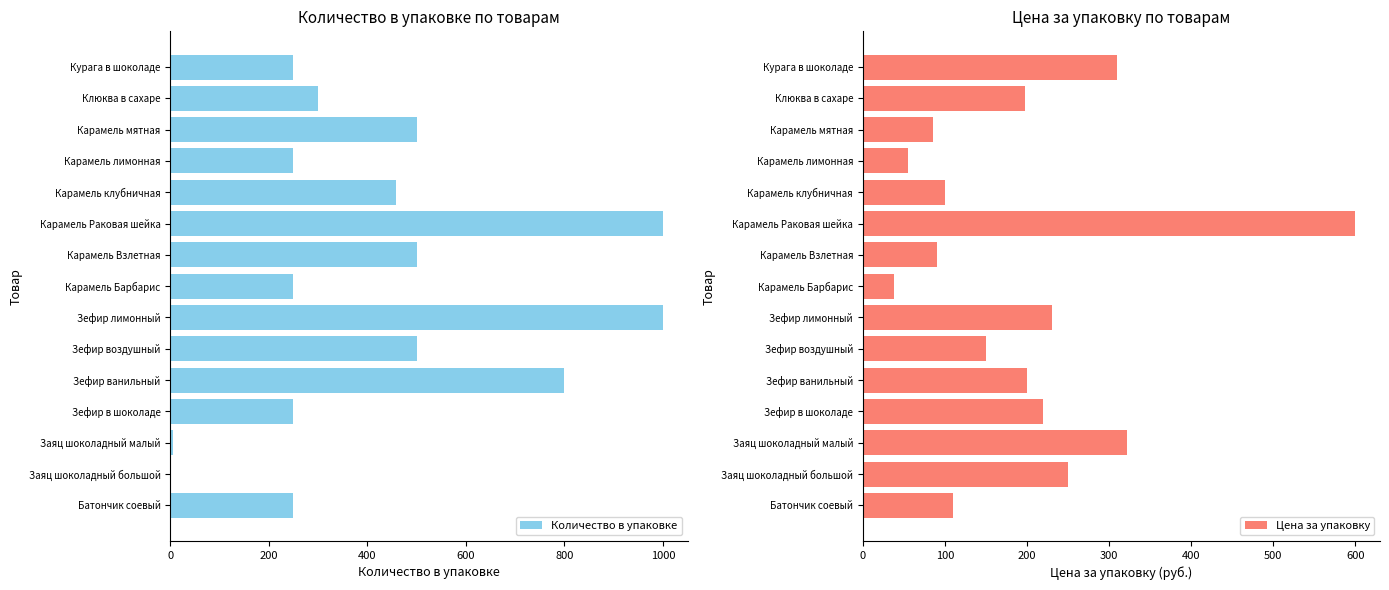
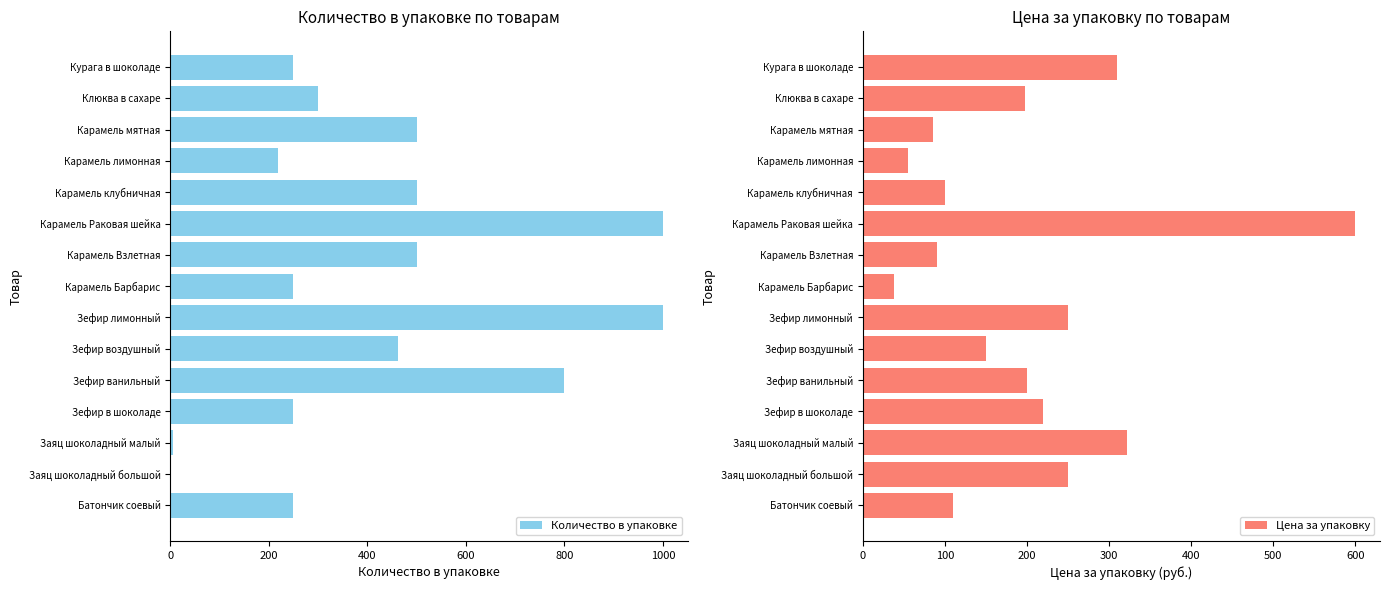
Количество в упаковке по товарам, Карамель лимонная: 250 -> 220
Количество в упаковке по товарам, Карамель клубничная: 460 -> 500
Количество в упаковке по товарам, Зефир воздушный: 500 -> 460
Цена за упаковку по товарам, Зефир лимонный: 230 -> 250
